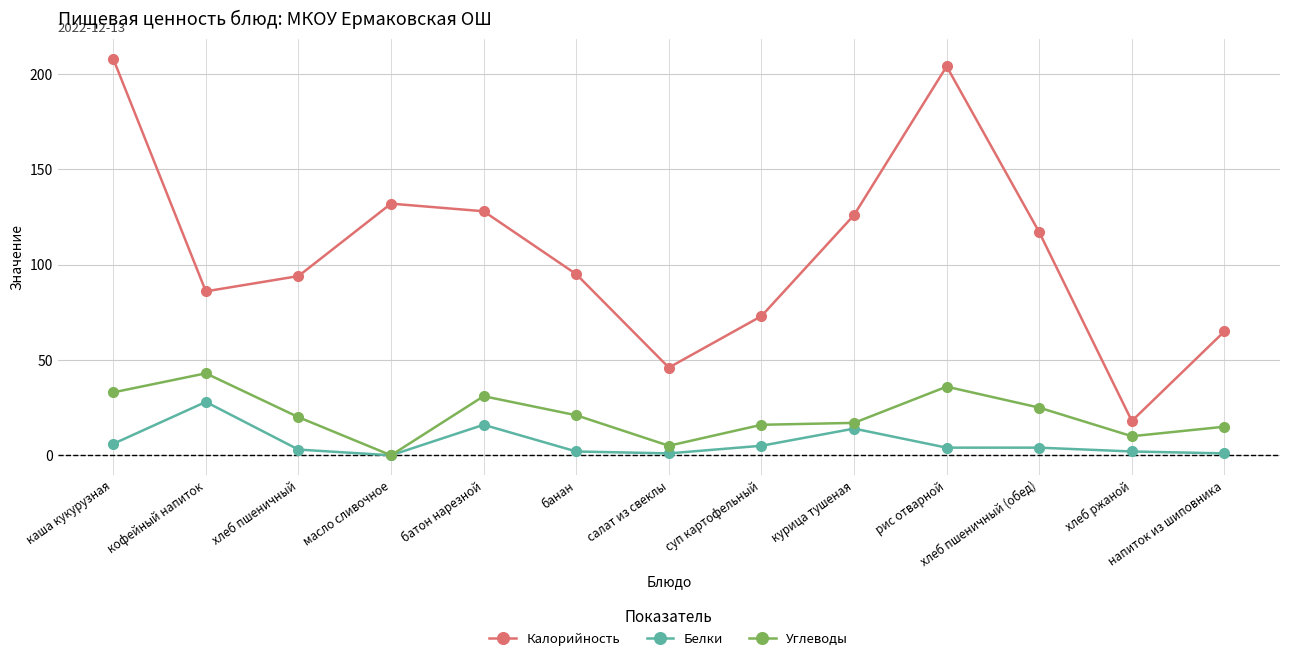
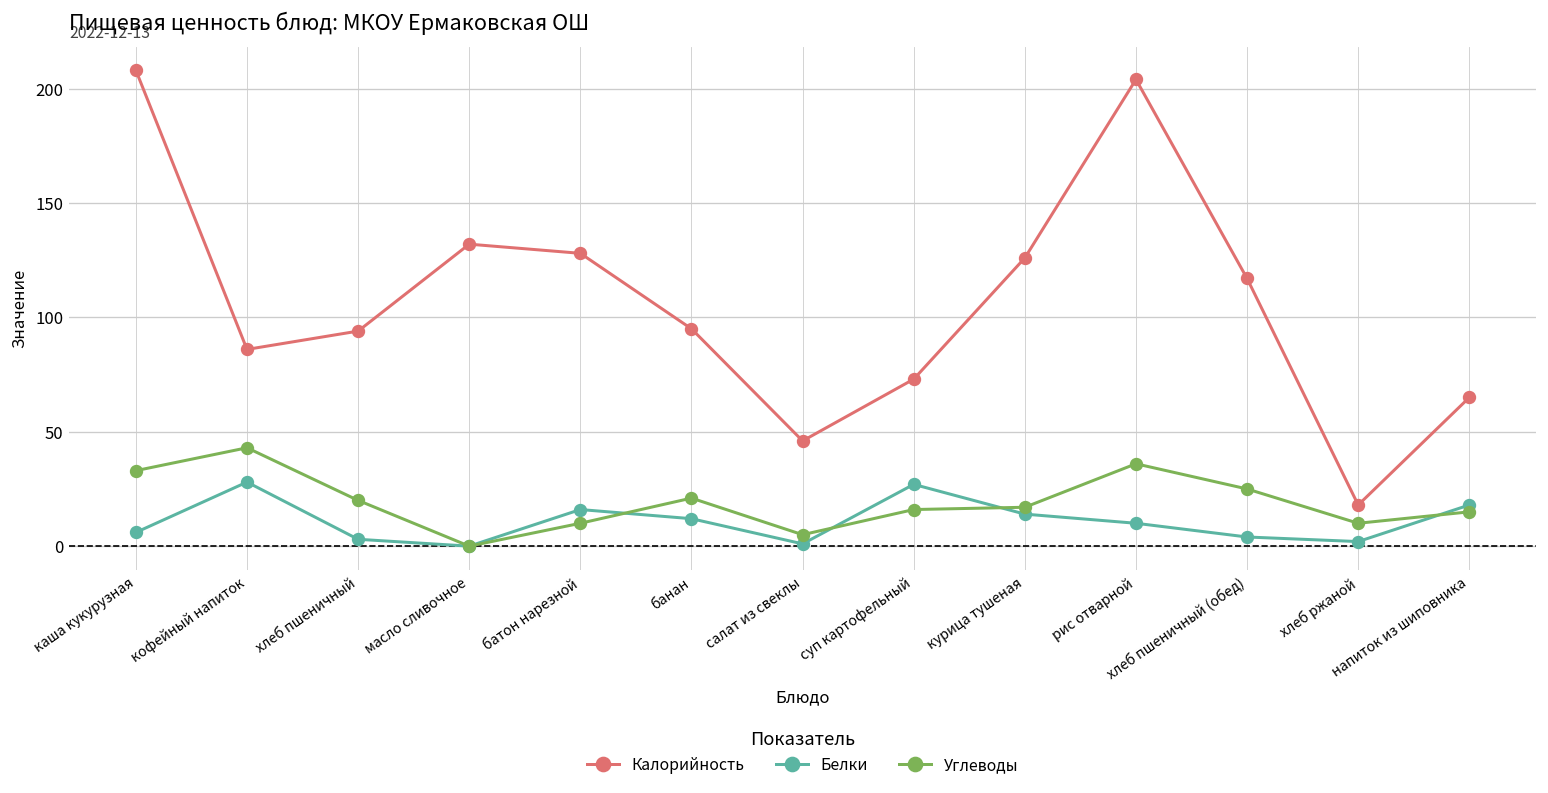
Углеводы, батон нарезной: 31 -> 10
Белки, банан: 2 -> 12
Белки, суп картофельный: 5 -> 27
Белки, рис отварной: 4 -> 10
Белки, напиток из шиповника: 1 -> 18
